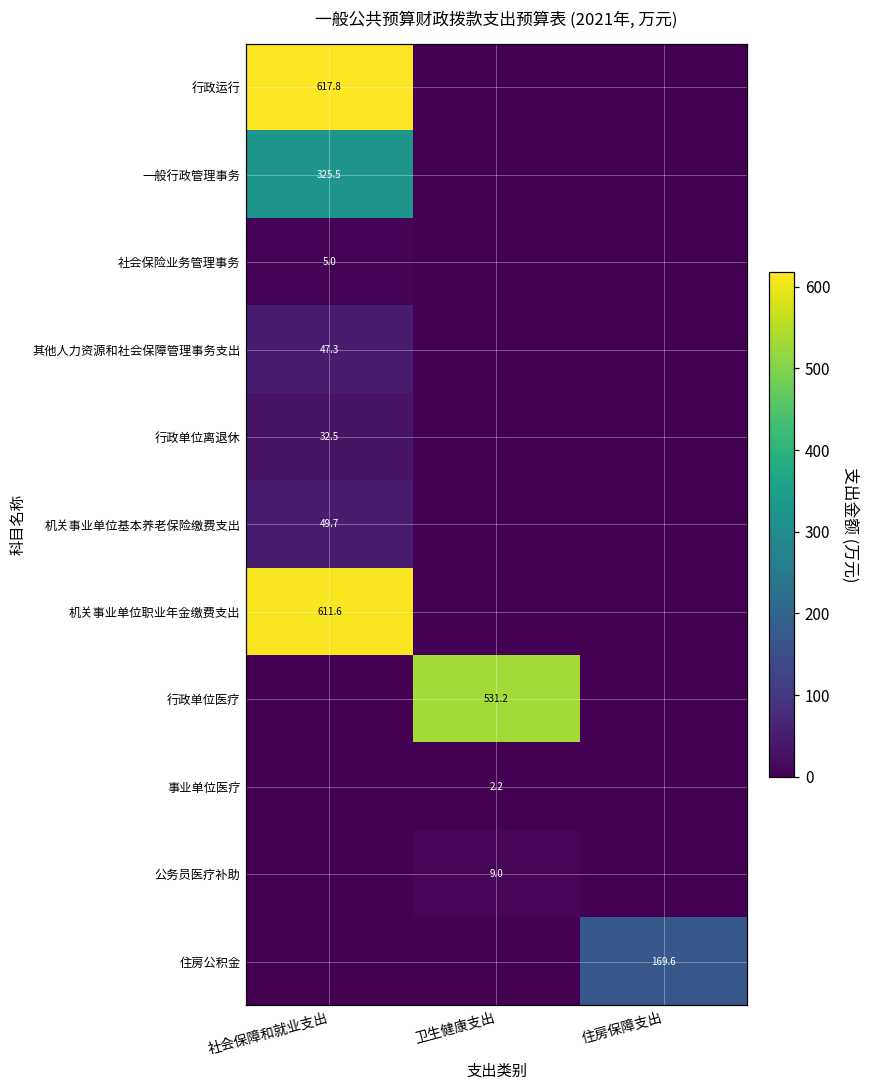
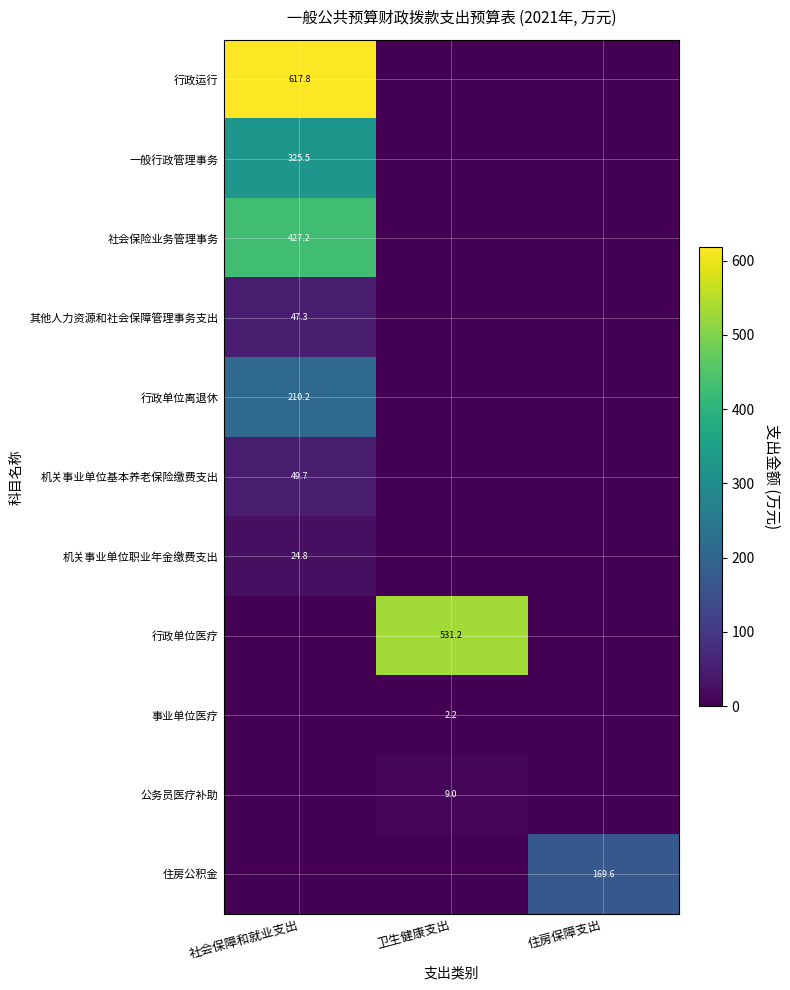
社会保险业务管理事务, 社会保障和就业支出: 5.0 -> 427.2
行政单位离退休, 社会保障和就业支出: 32.5 -> 210.2
机关事业单位职业年金缴费支出, 社会保障和就业支出: 611.6 -> 24.8
